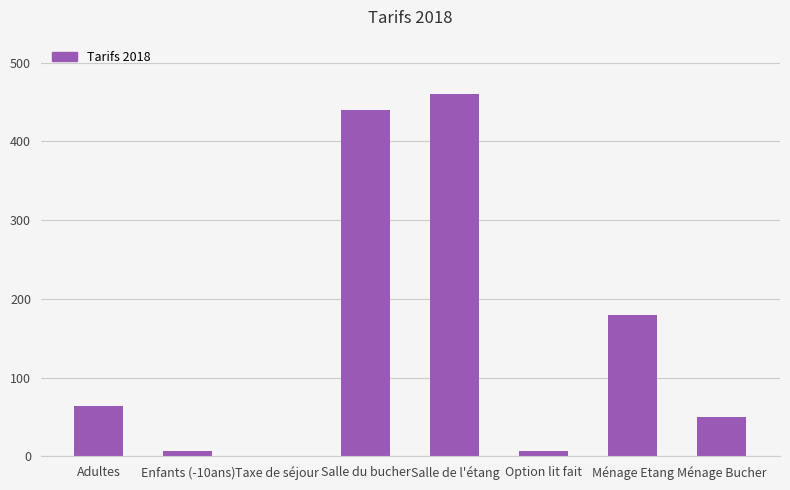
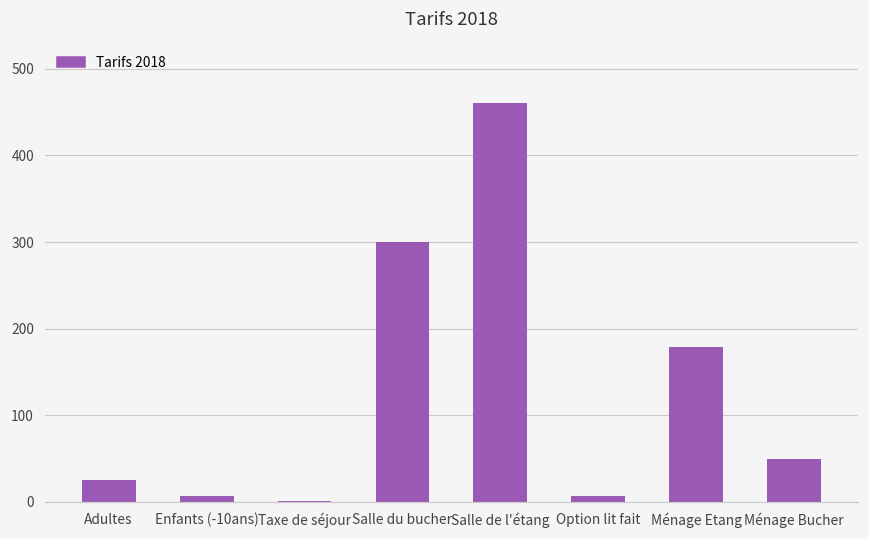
Adultes: 60 -> 30
Salle du bucher: 440 -> 300
